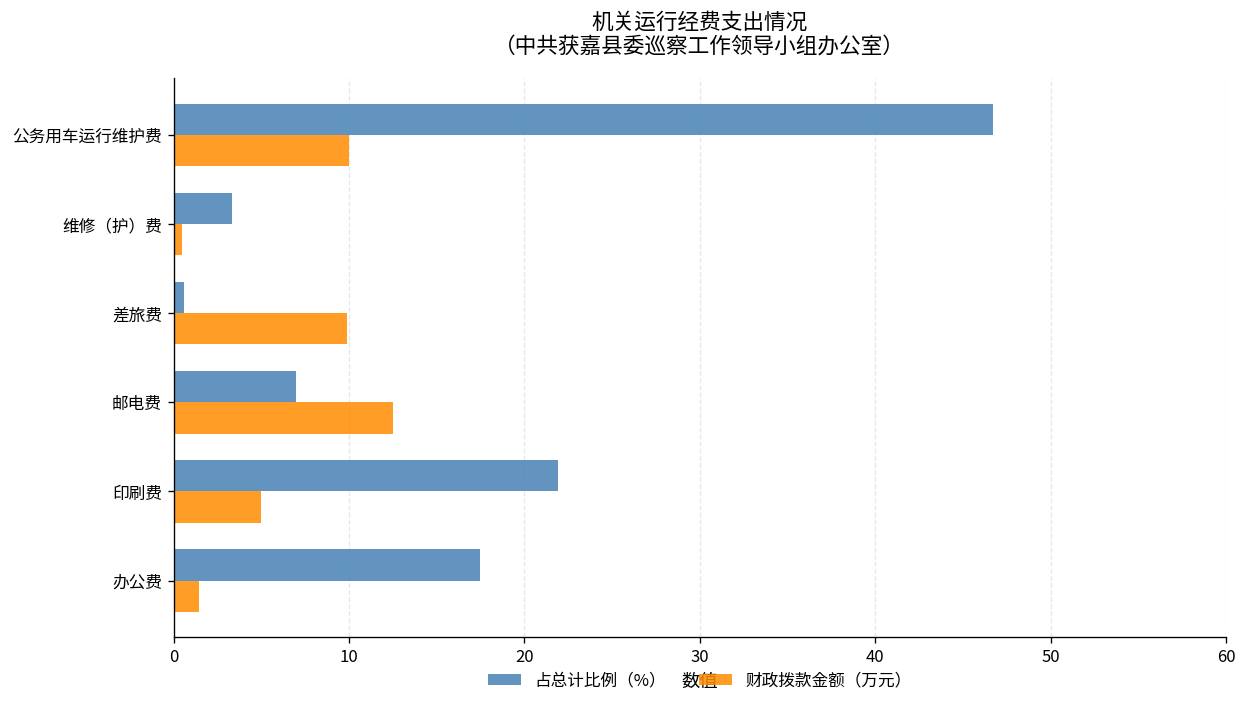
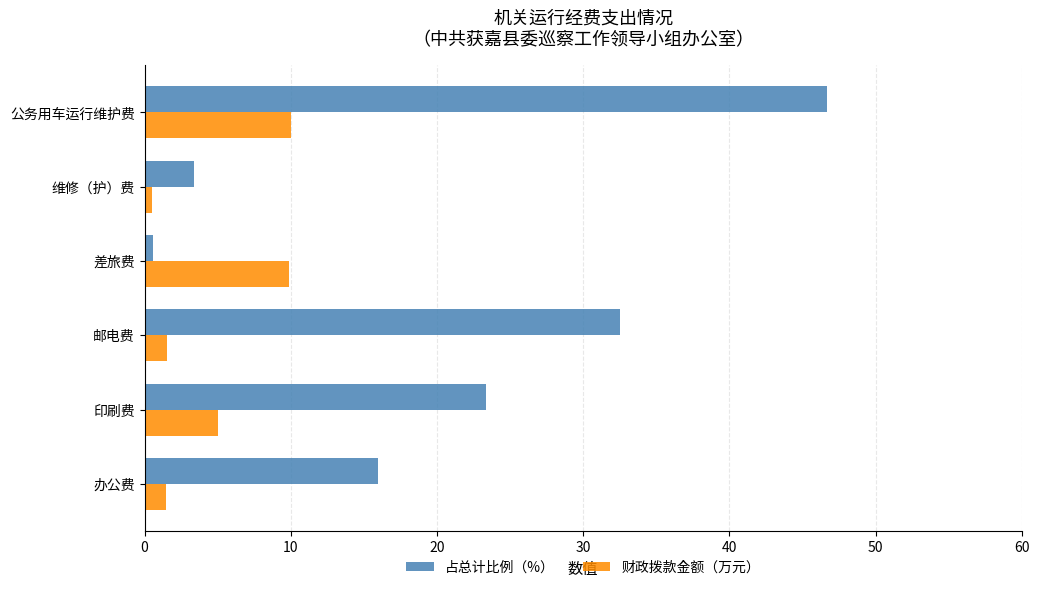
占总计比例（%）, 邮电费: 7.0 -> 32.5
财政拨款金额（万元）, 邮电费: 12.5 -> 1.5
占总计比例（%）, 印刷费: 21.9 -> 23.3
占总计比例（%）, 办公费: 17.5 -> 16.0
